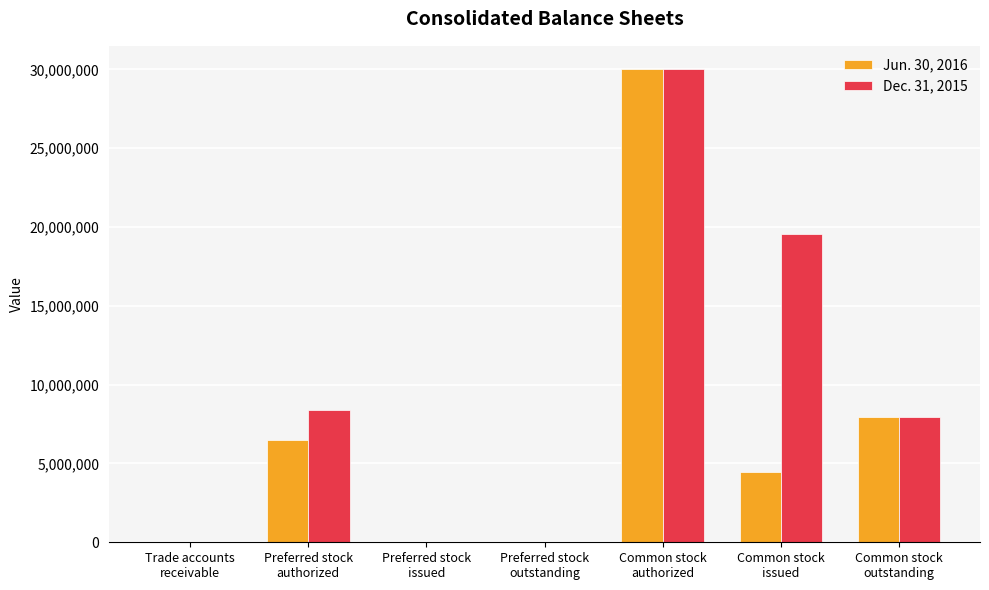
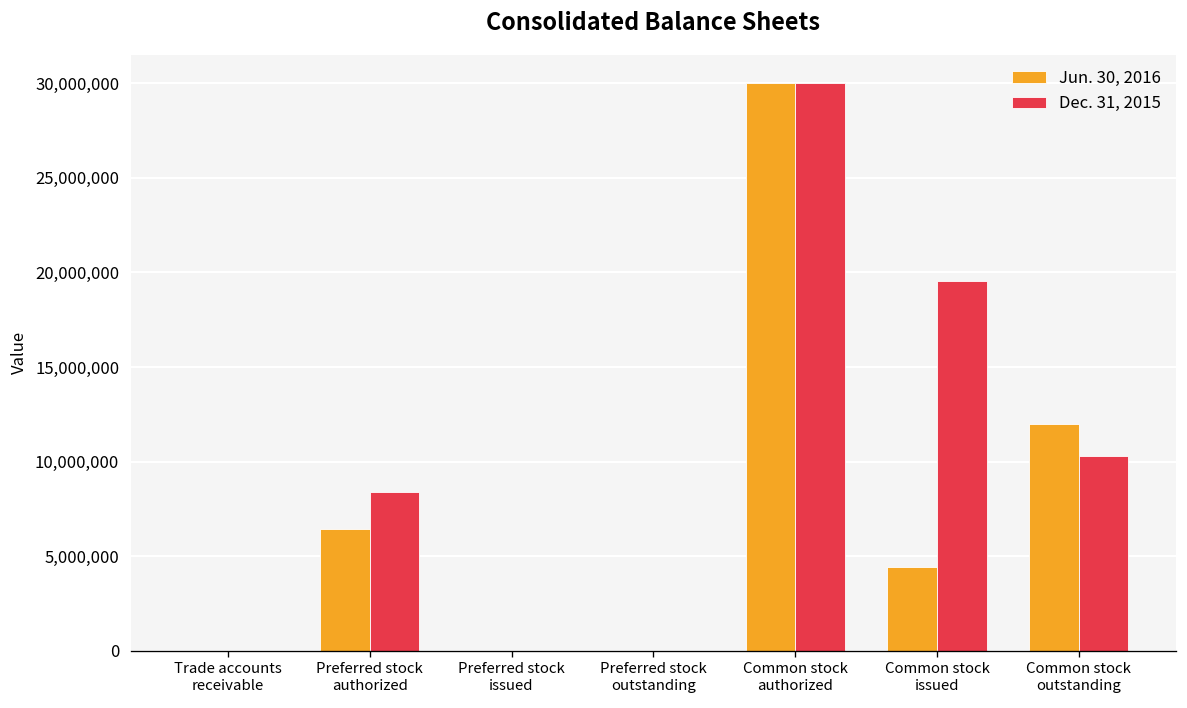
Jun. 30, 2016, Common stock outstanding: 8,000,000 -> 12,000,000
Dec. 31, 2015, Common stock outstanding: 7,900,000 -> 10,300,000
